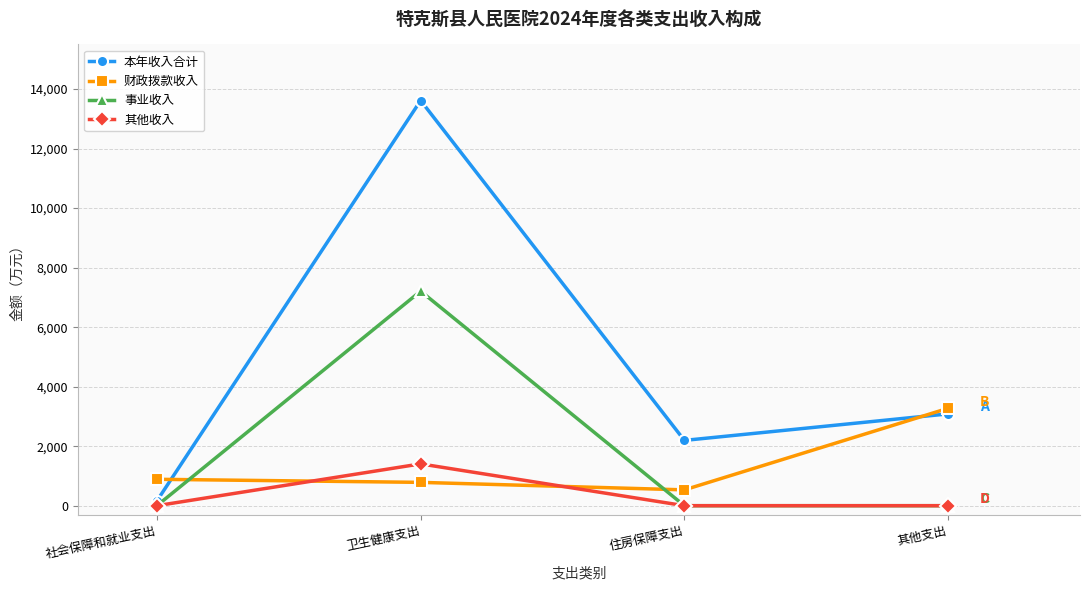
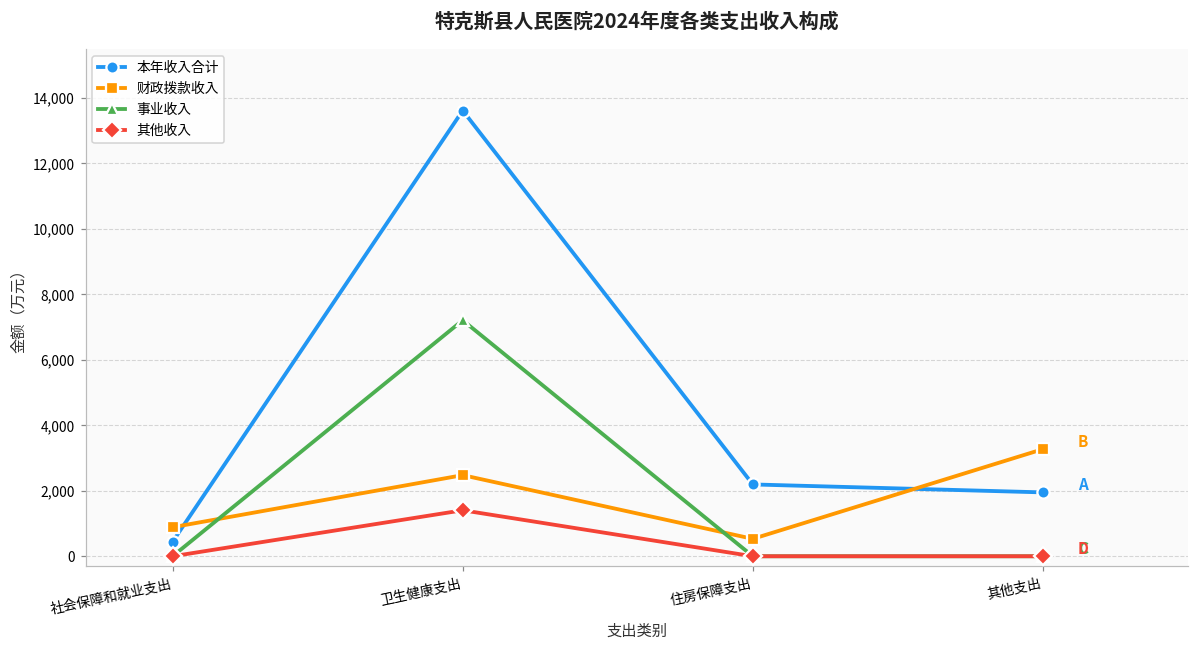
本年收入合计, 社会保障和就业支出: 200 -> 400
财政拨款收入, 卫生健康支出: 800 -> 2,500
本年收入合计, 其他支出: 3,100 -> 2,000
